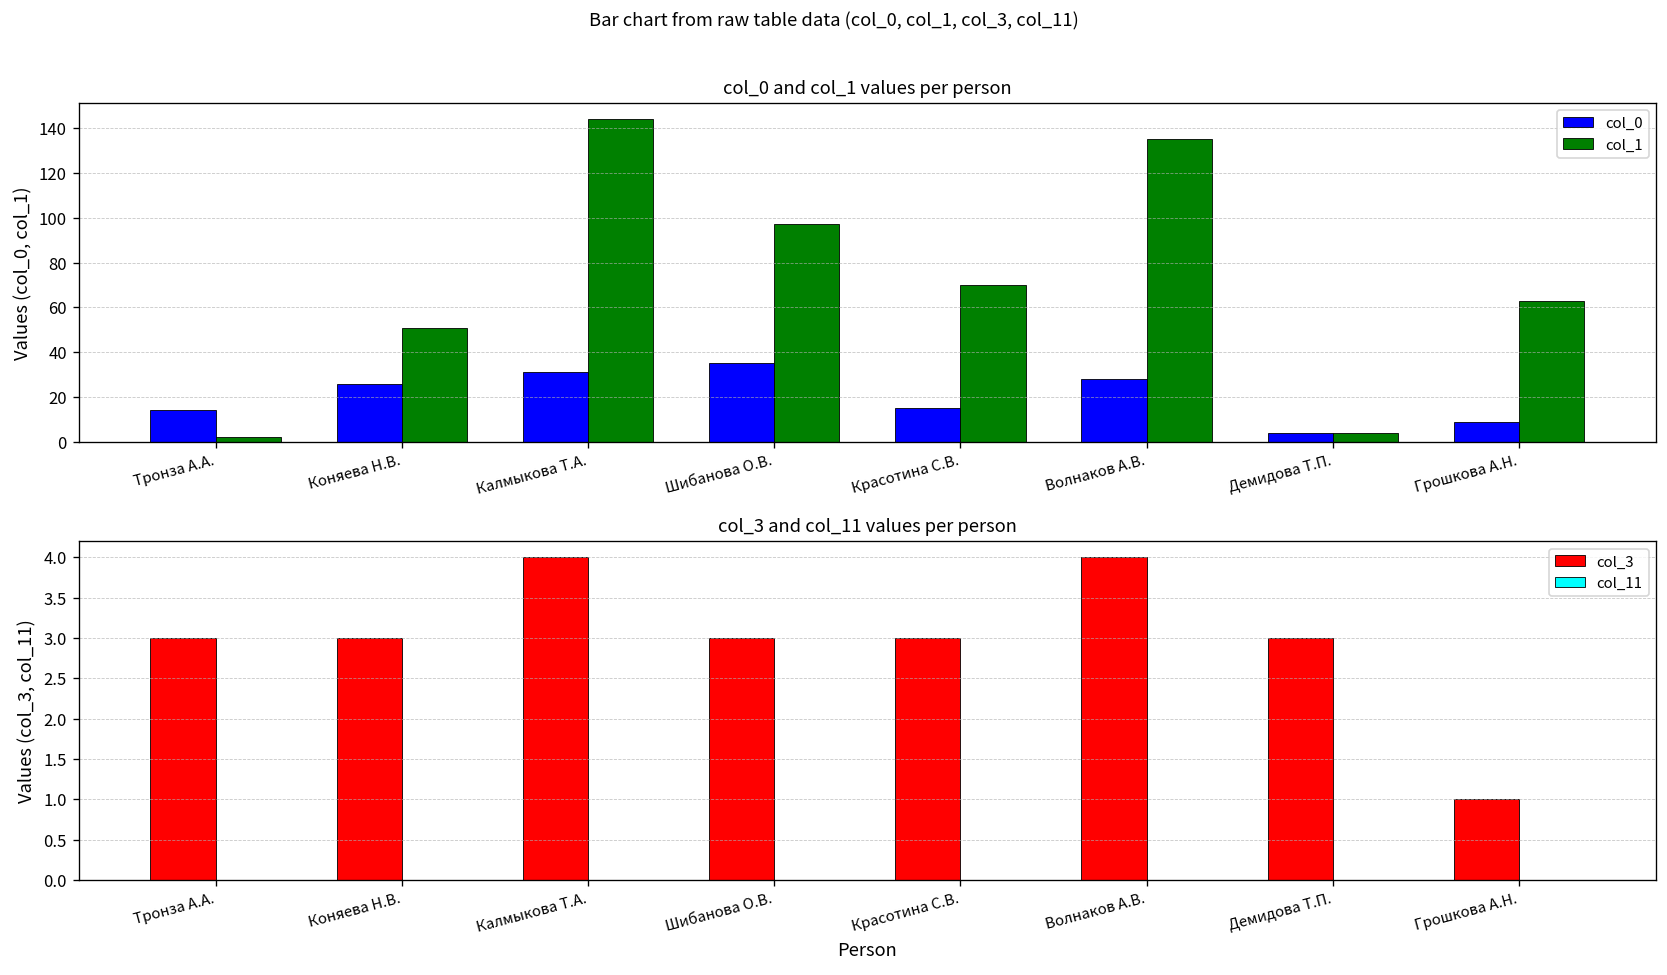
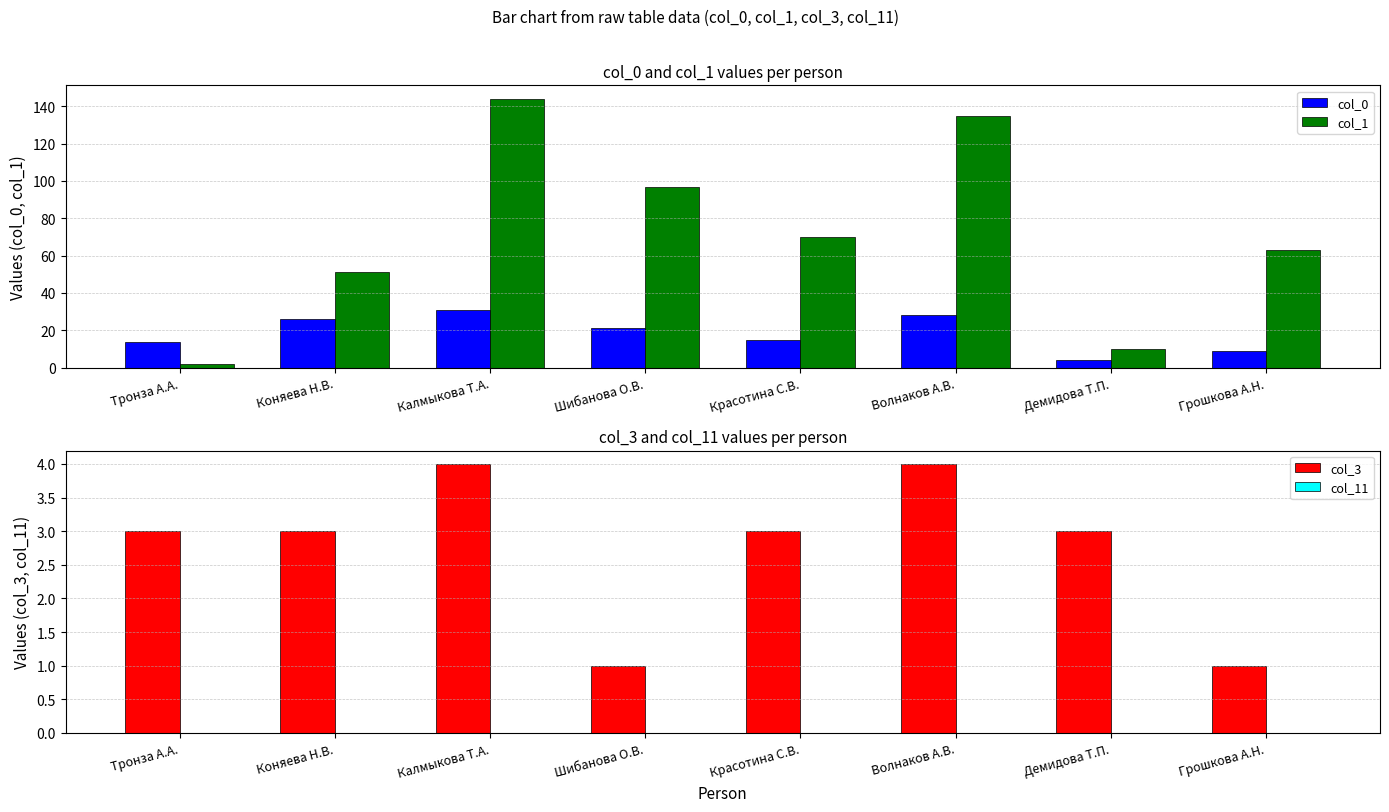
col_0 and col_1 values per person, col_0, Шибанова О.В.: 35 -> 21
col_0 and col_1 values per person, col_1, Демидова Т.П.: 4 -> 10
col_3 and col_11 values per person, col_3, Шибанова О.В.: 3 -> 1
